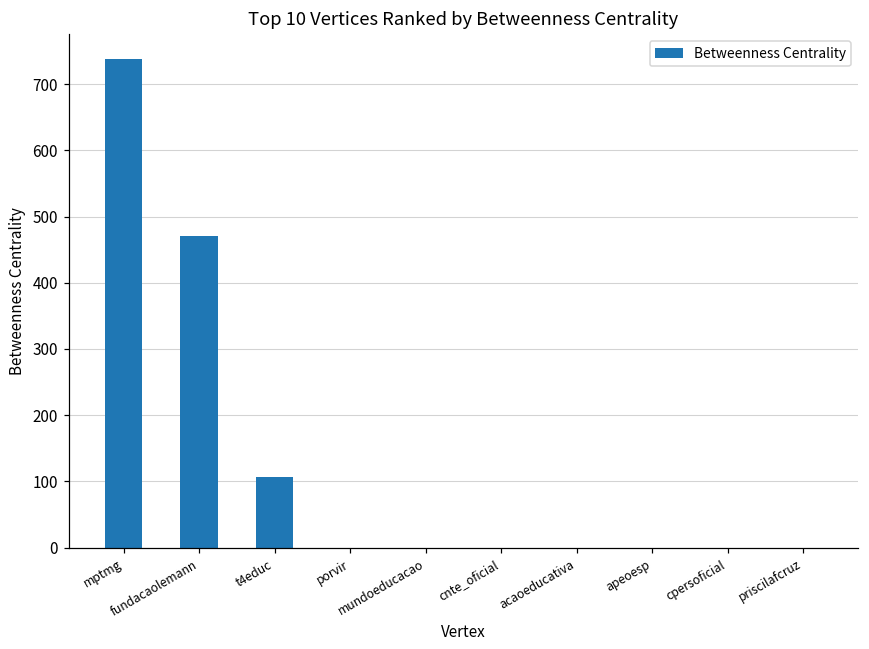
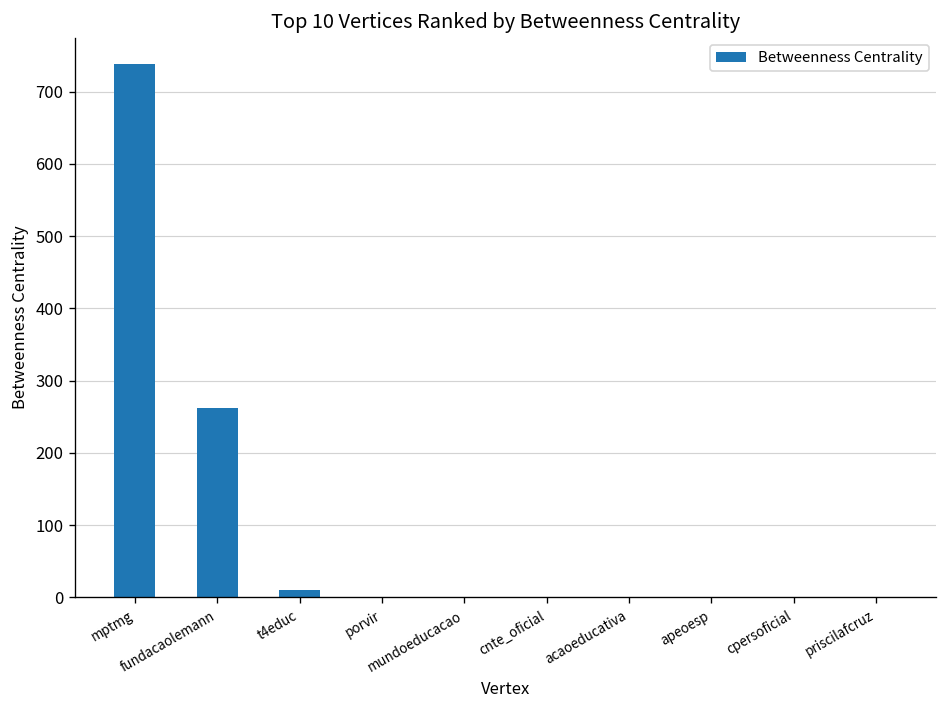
fundacaolemann: 470 -> 260
t4educ: 110 -> 10
